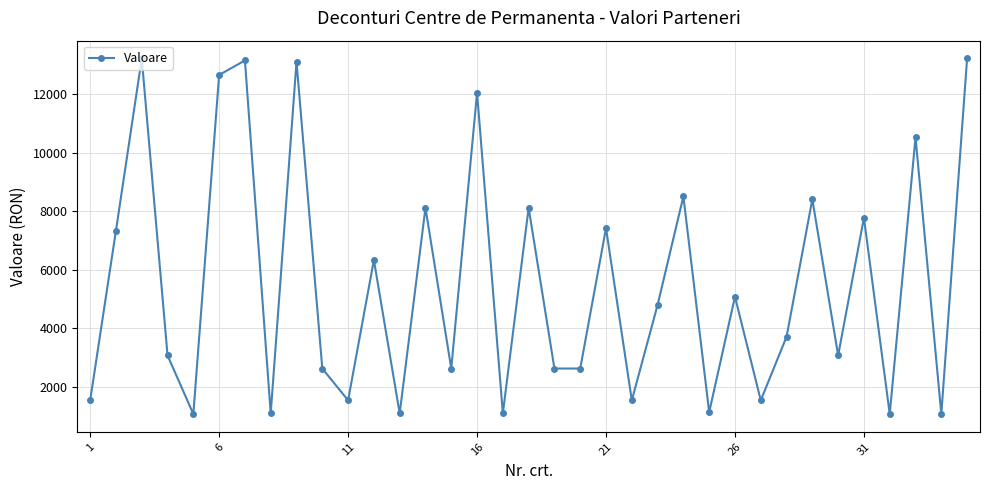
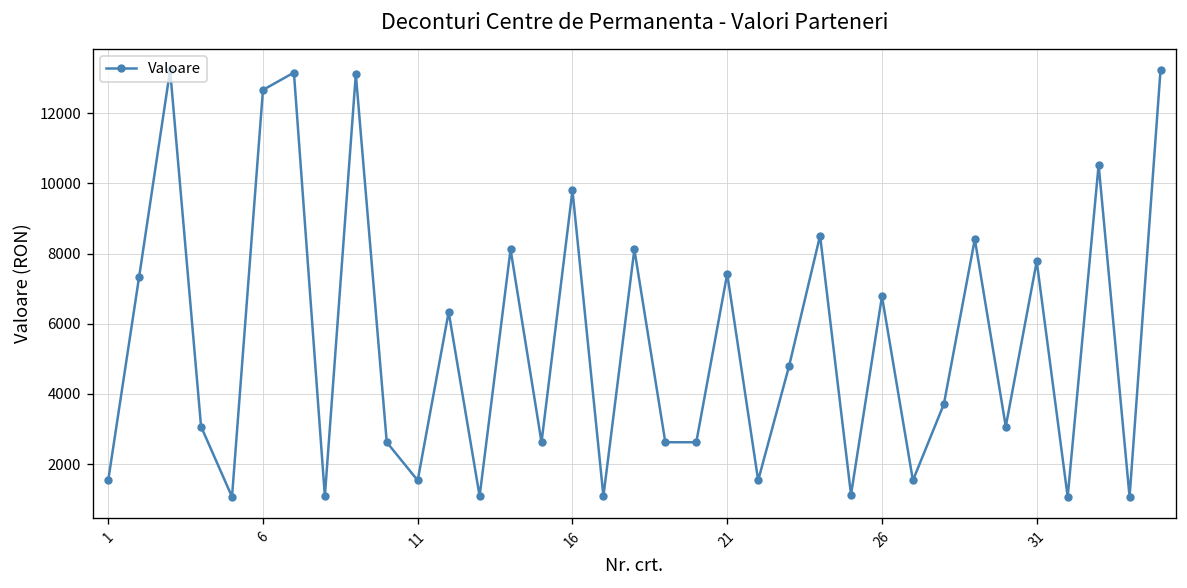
16: 12100 -> 9800
26: 5100 -> 6800
